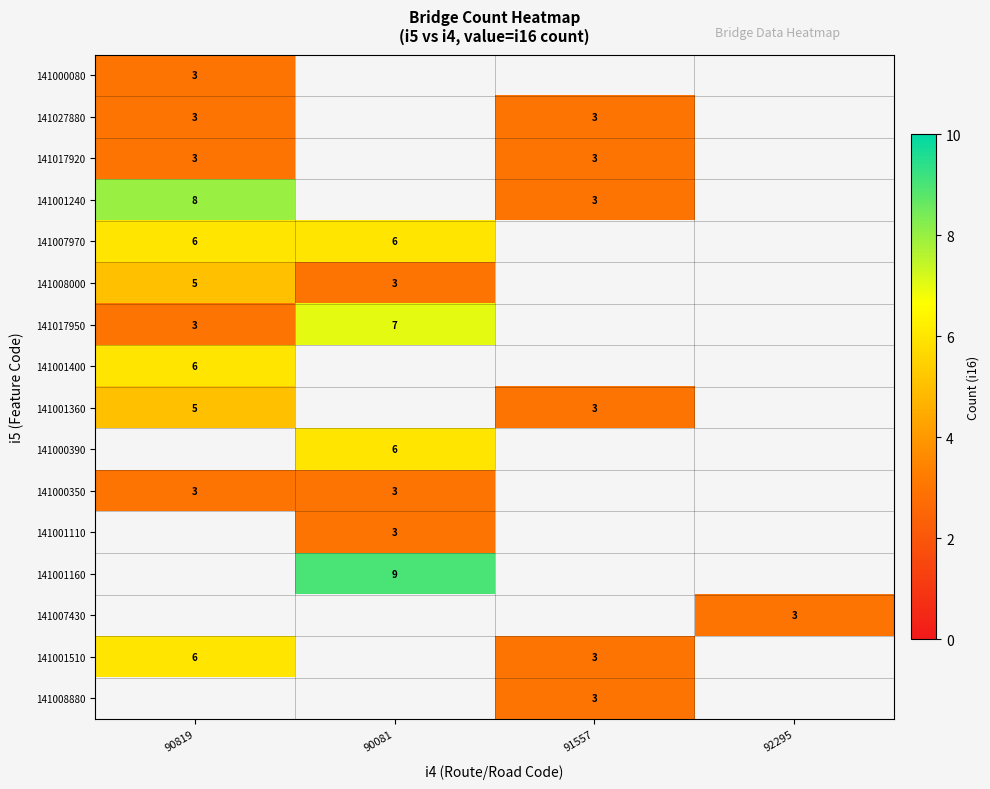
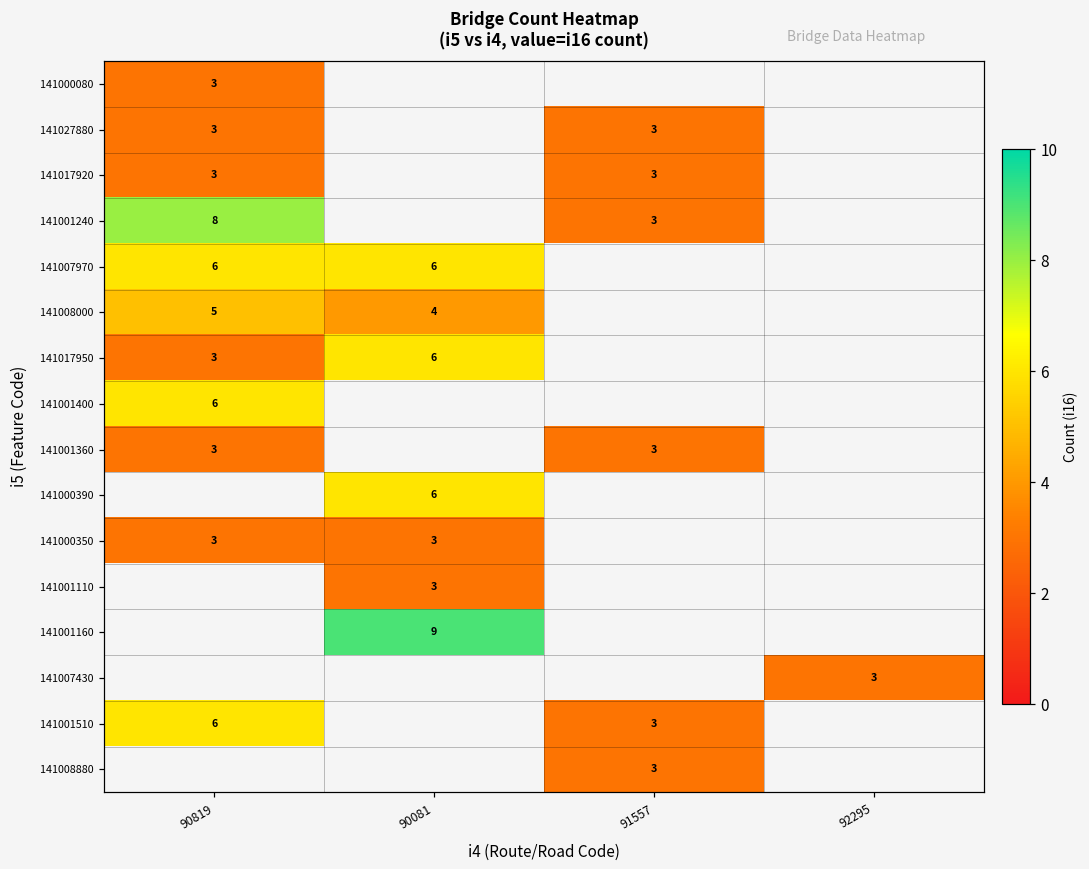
141008000, 90081: 3 -> 4
141017950, 90081: 7 -> 6
141001360, 90819: 5 -> 3
